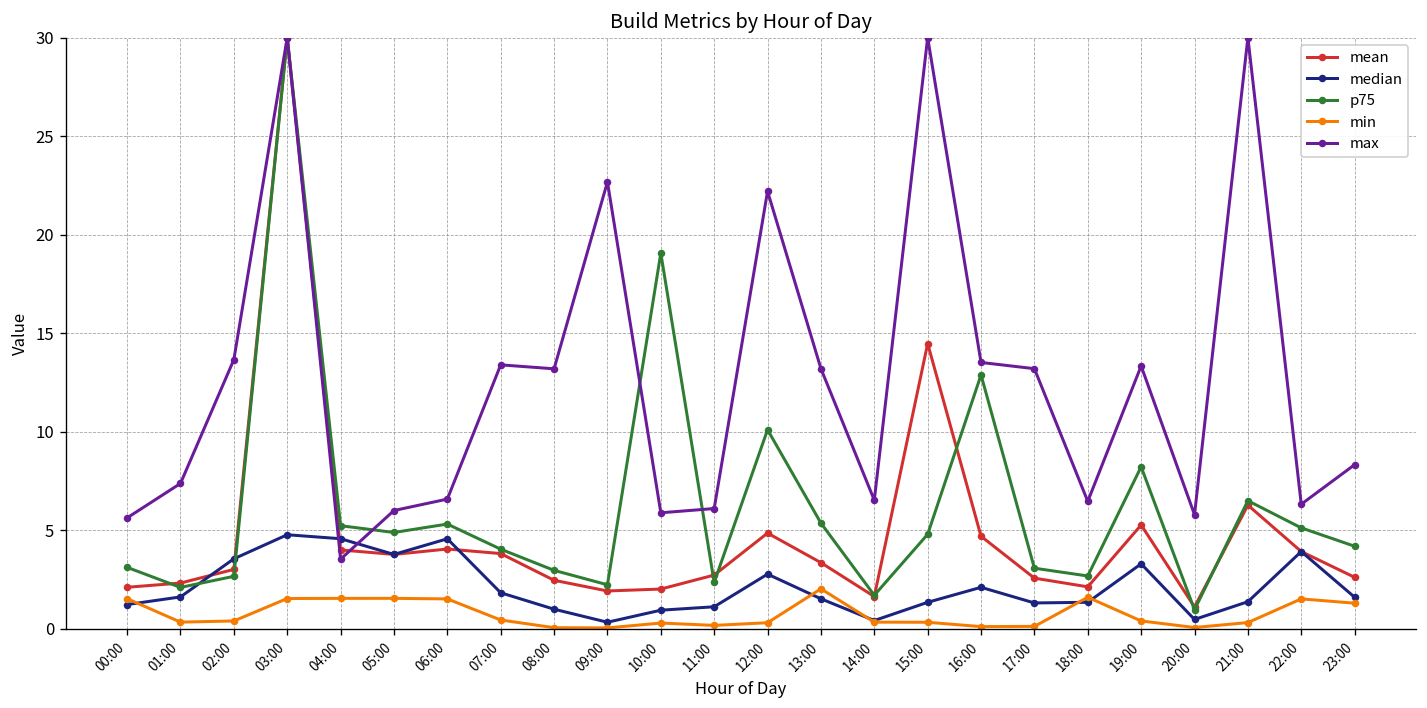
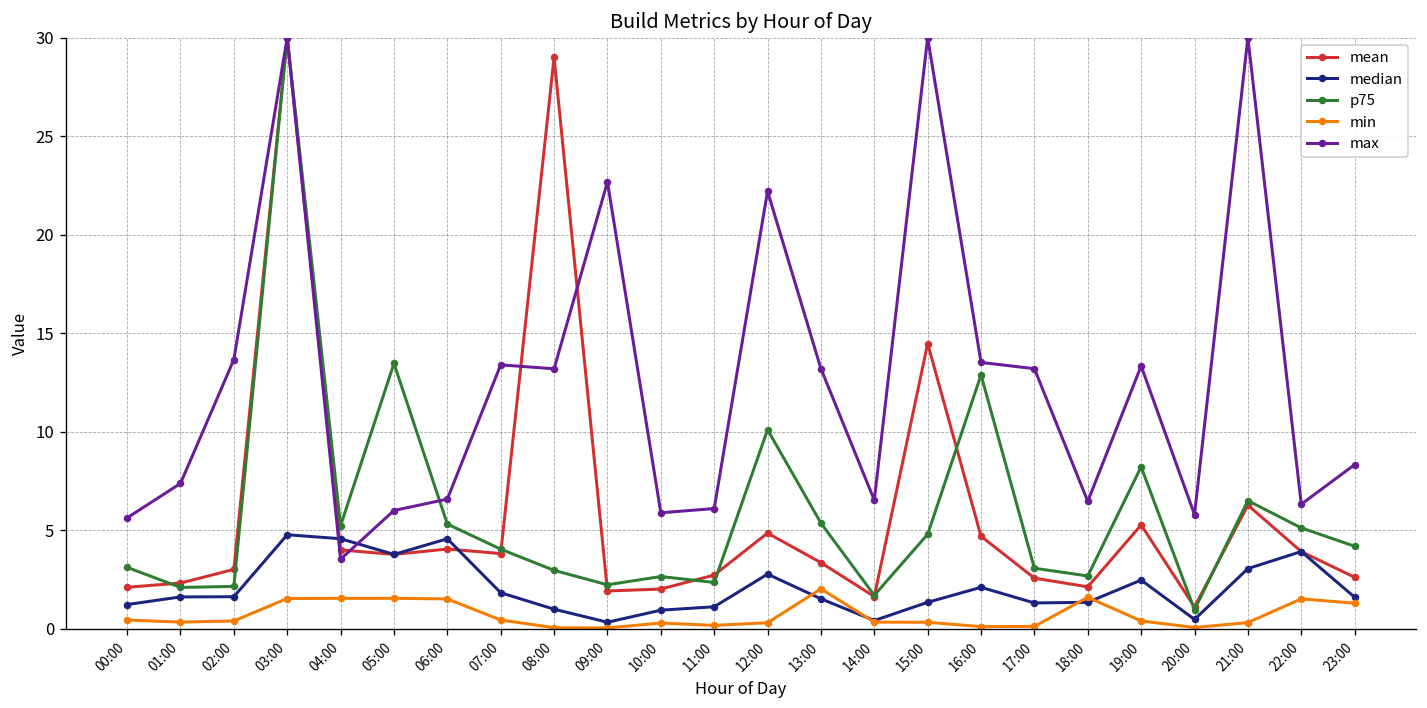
min, 00:00: 1.5 -> 0.4
median, 02:00: 3.5 -> 1.6
p75, 02:00: 2.7 -> 2.1
p75, 05:00: 4.9 -> 13.5
mean, 08:00: 2.5 -> 29.0
p75, 10:00: 19.1 -> 2.6
median, 19:00: 3.3 -> 2.5
median, 21:00: 1.4 -> 3.1
